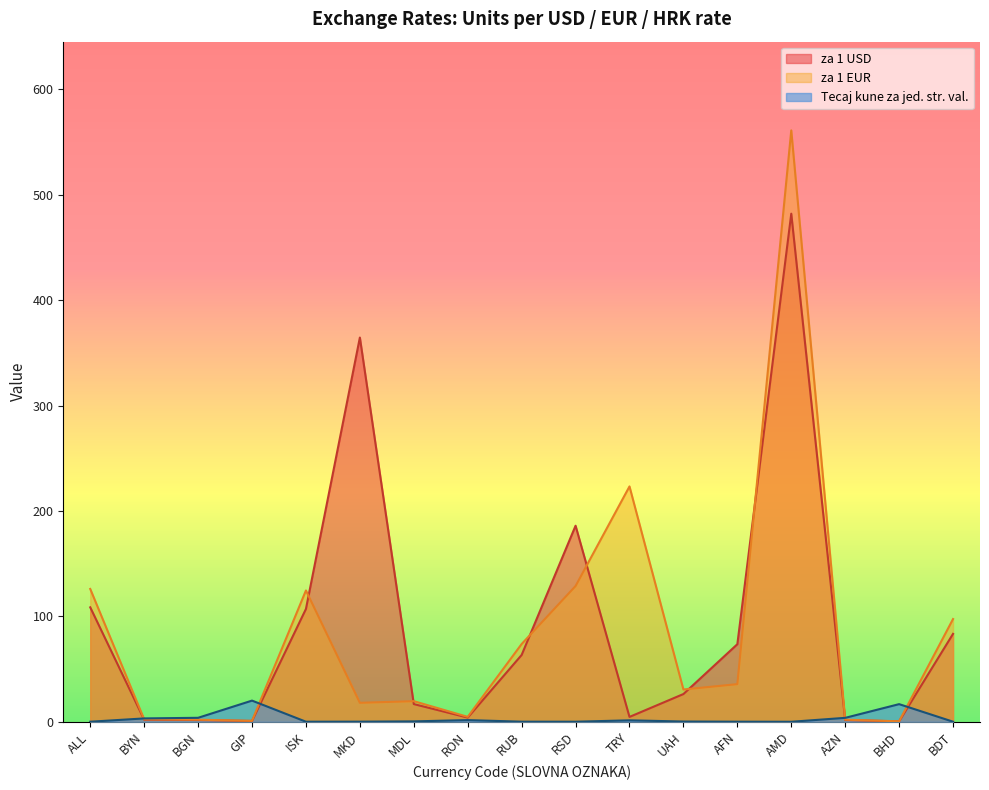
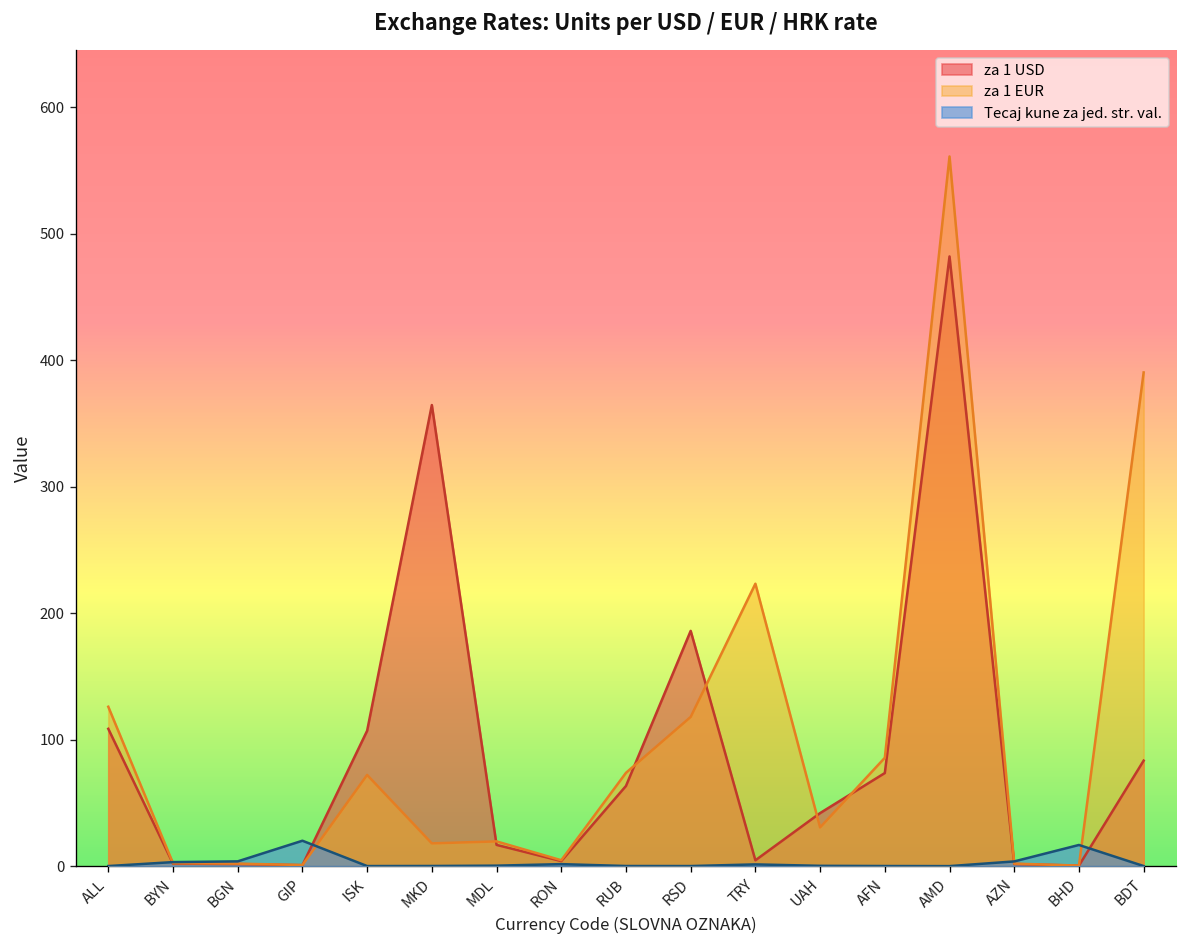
za 1 EUR, ISK: 125 -> 72
za 1 EUR, RSD: 129 -> 118
za 1 USD, UAH: 26 -> 42
za 1 EUR, AFN: 36 -> 86
za 1 EUR, BDT: 97 -> 390
